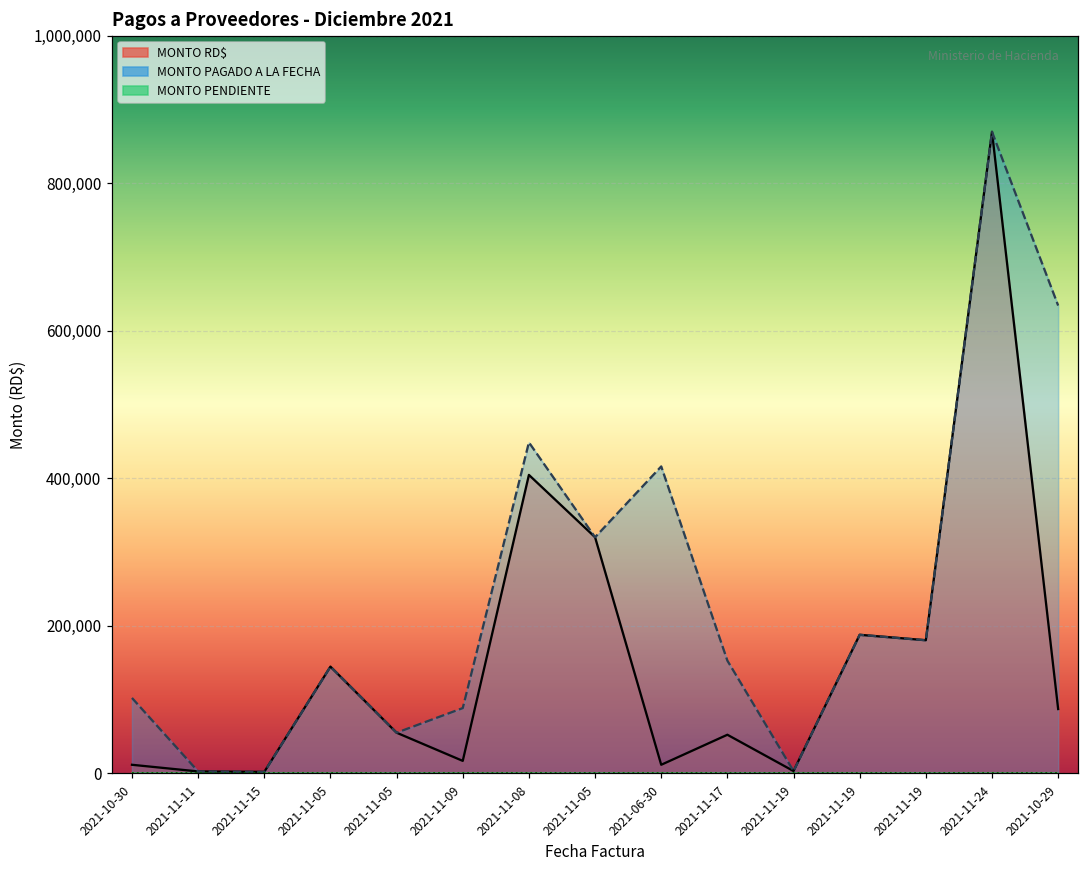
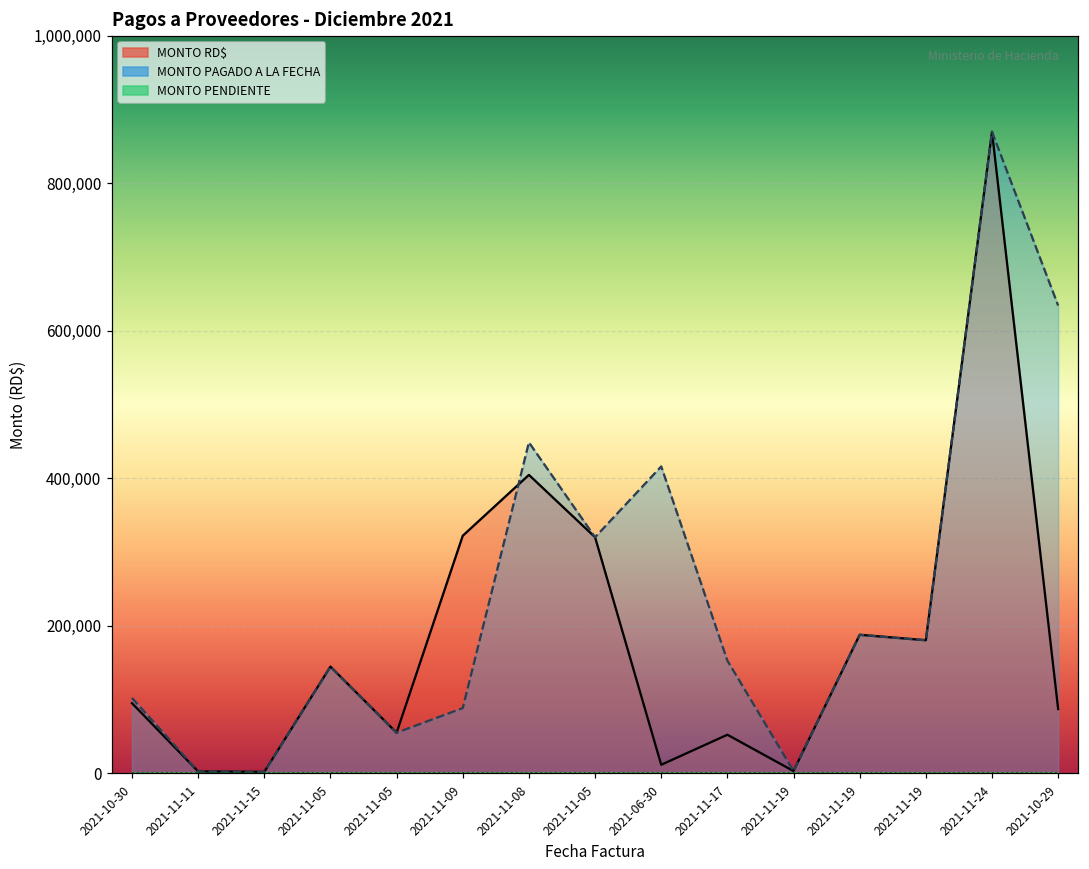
MONTO RD$, 2021-10-30: 10,000 -> 100,000
MONTO RD$, 2021-11-09: 20,000 -> 320,000
